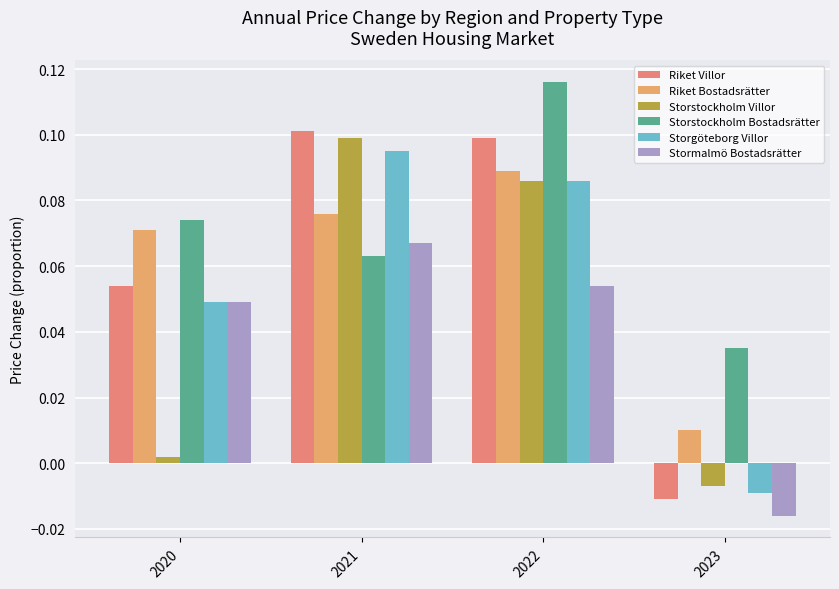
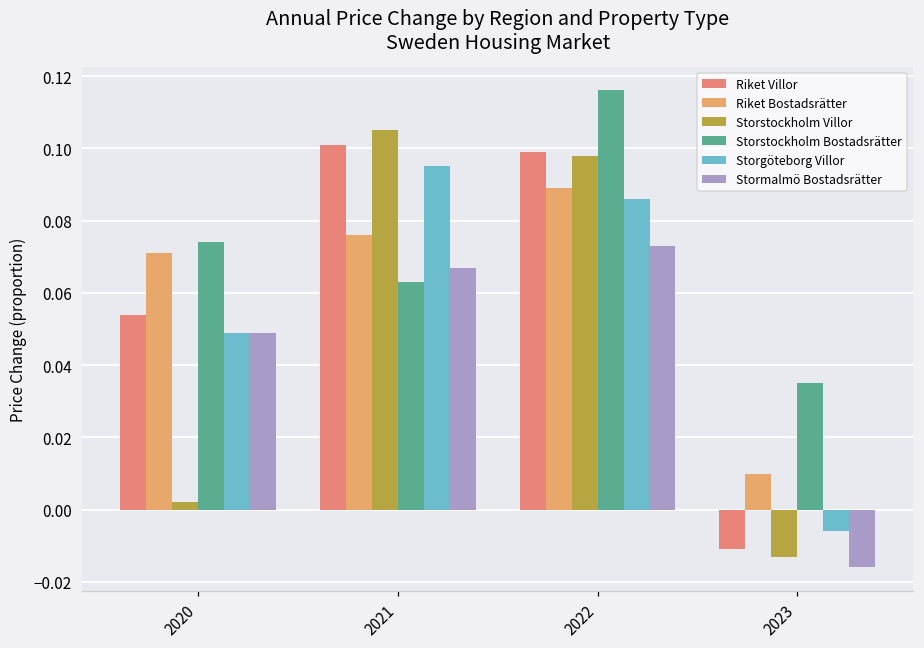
Storstockholm Villor, 2021: 0.099 -> 0.105
Storstockholm Villor, 2022: 0.086 -> 0.098
Stormalmö Bostadsrätter, 2022: 0.054 -> 0.073
Storstockholm Villor, 2023: -0.007 -> -0.013
Storgöteborg Villor, 2023: -0.009 -> -0.006
